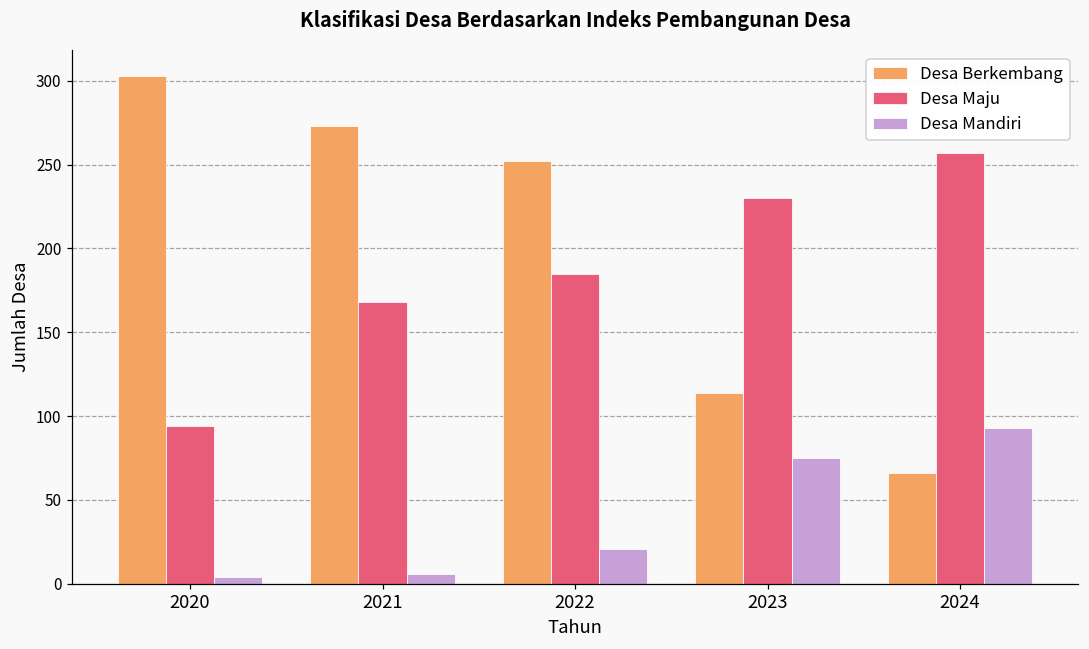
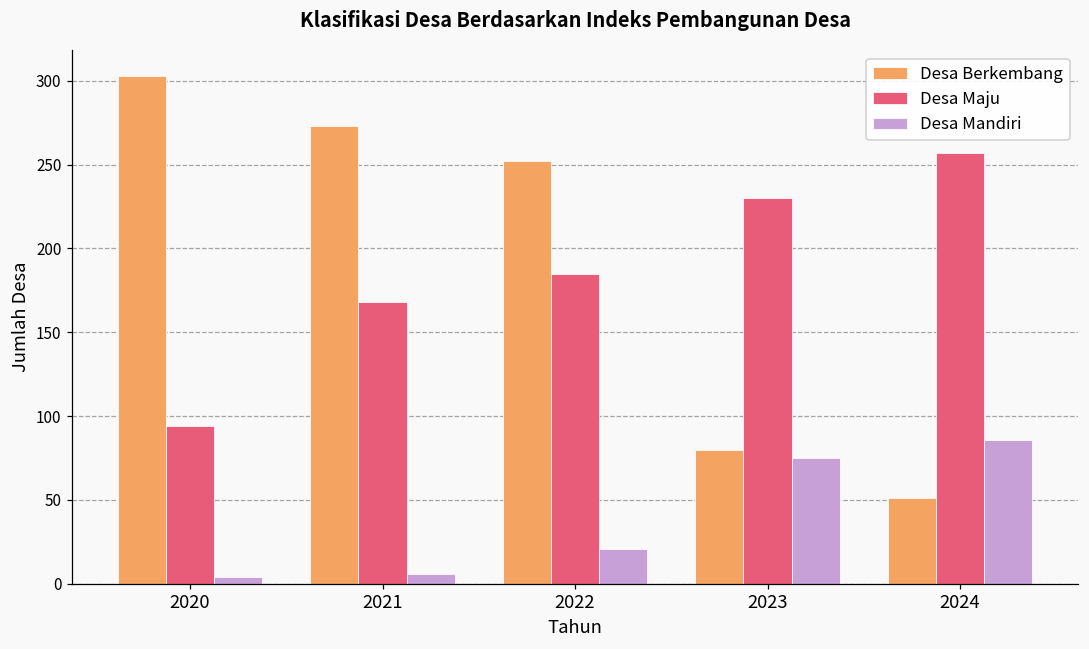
Desa Berkembang, 2023: 114 -> 80
Desa Berkembang, 2024: 66 -> 51
Desa Mandiri, 2024: 93 -> 86
